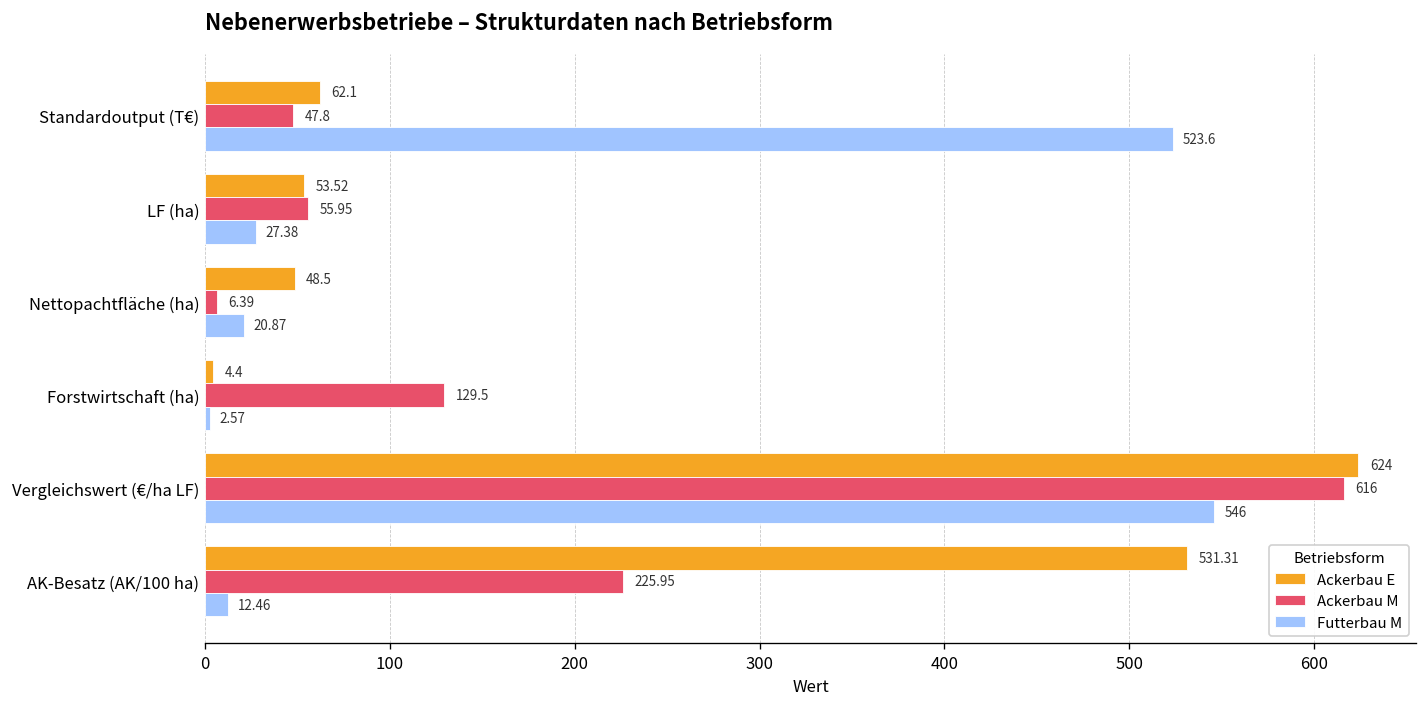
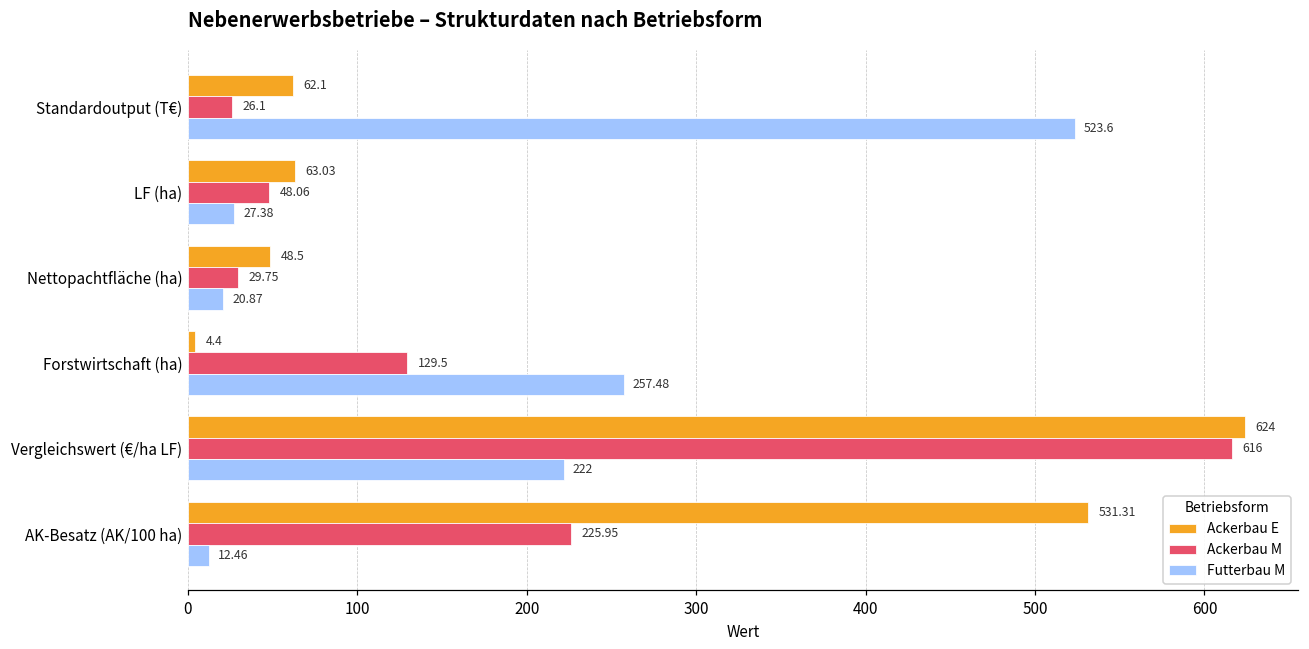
Ackerbau M, Standardoutput (T€): 47.8 -> 26.1
Ackerbau E, LF (ha): 53.52 -> 63.03
Ackerbau M, LF (ha): 55.95 -> 48.06
Ackerbau M, Nettopachtfläche (ha): 6.39 -> 29.75
Futterbau M, Forstwirtschaft (ha): 2.57 -> 257.48
Futterbau M, Vergleichswert (€/ha LF): 546 -> 222
